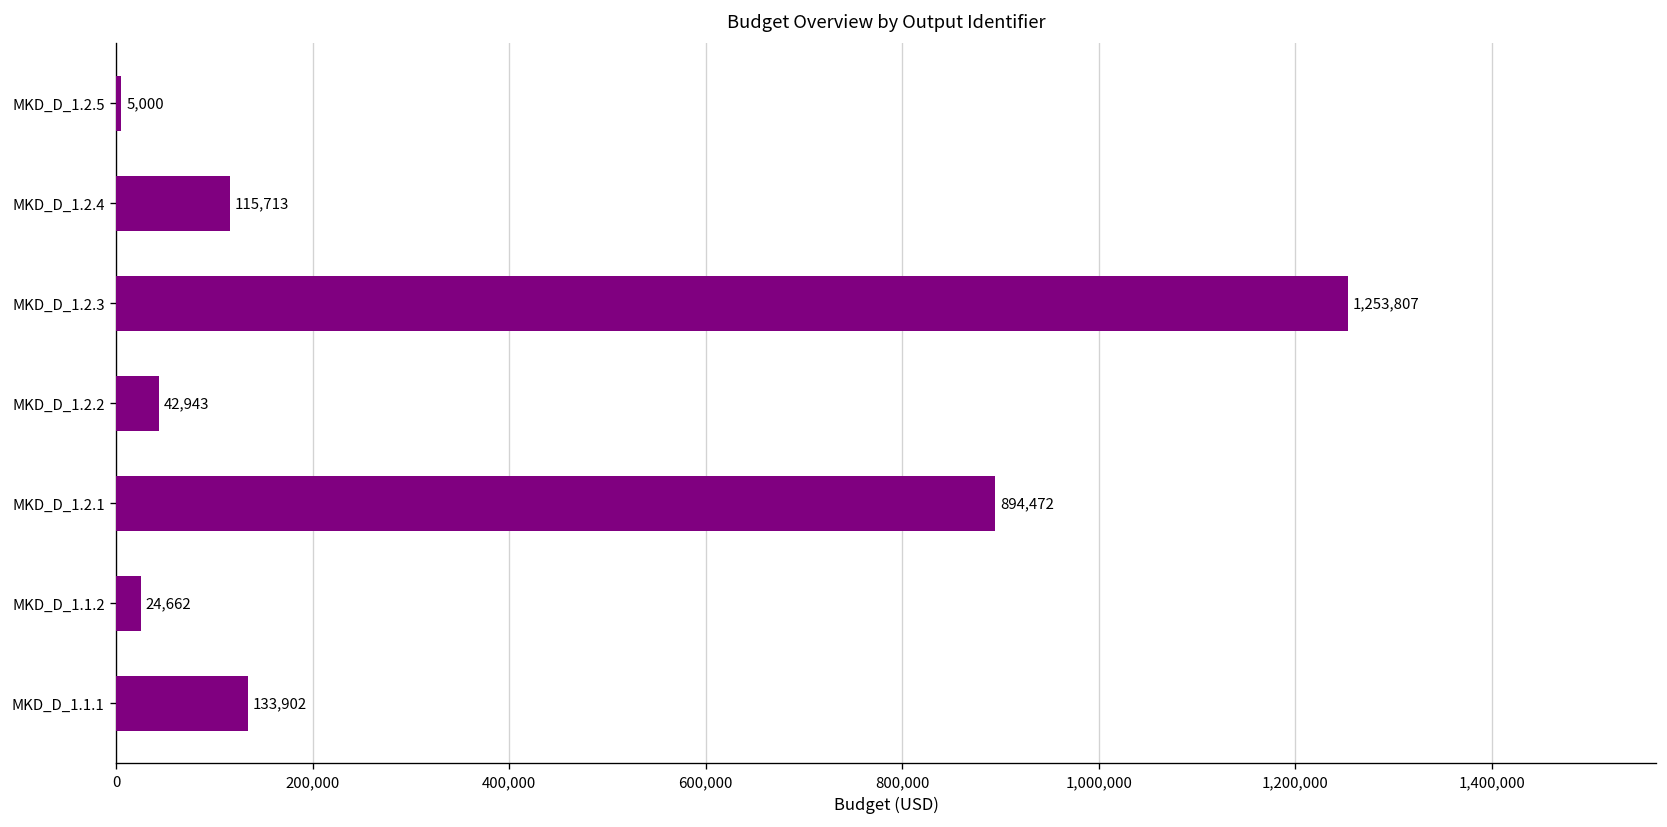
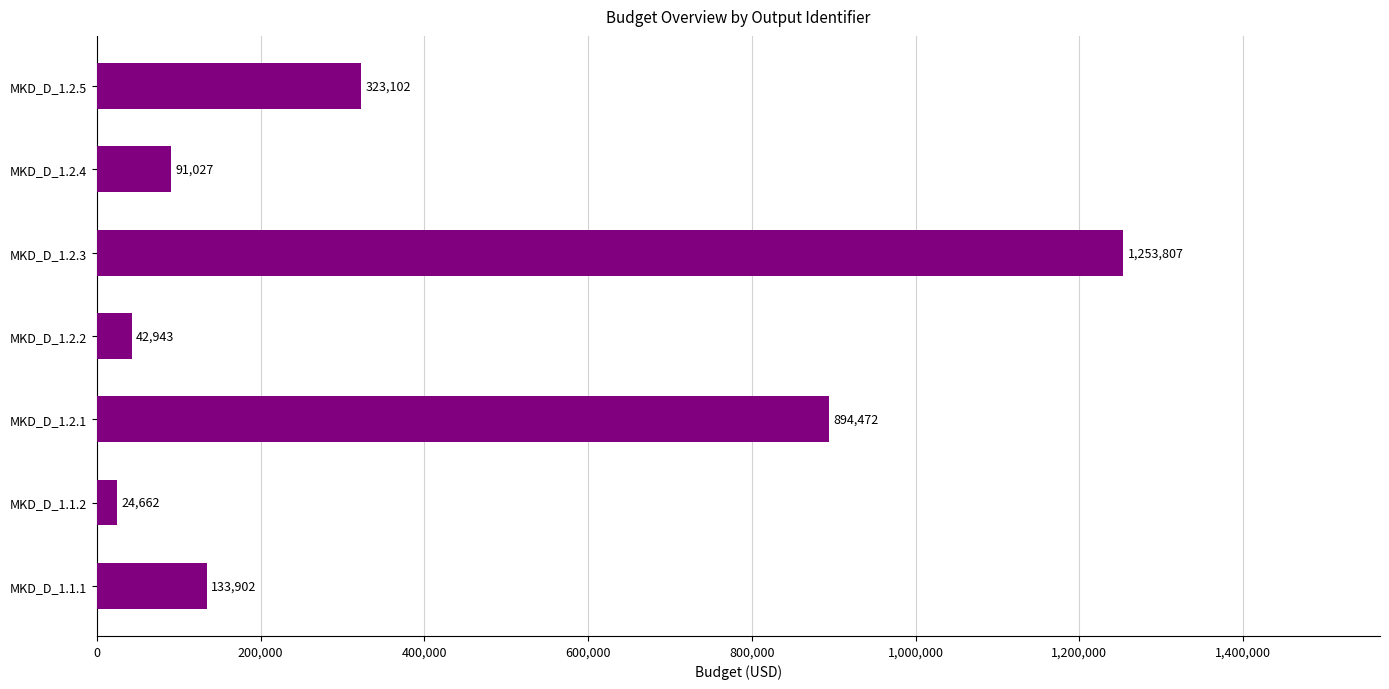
MKD_D_1.2.5: 5,000 -> 323,102
MKD_D_1.2.4: 115,713 -> 91,027
